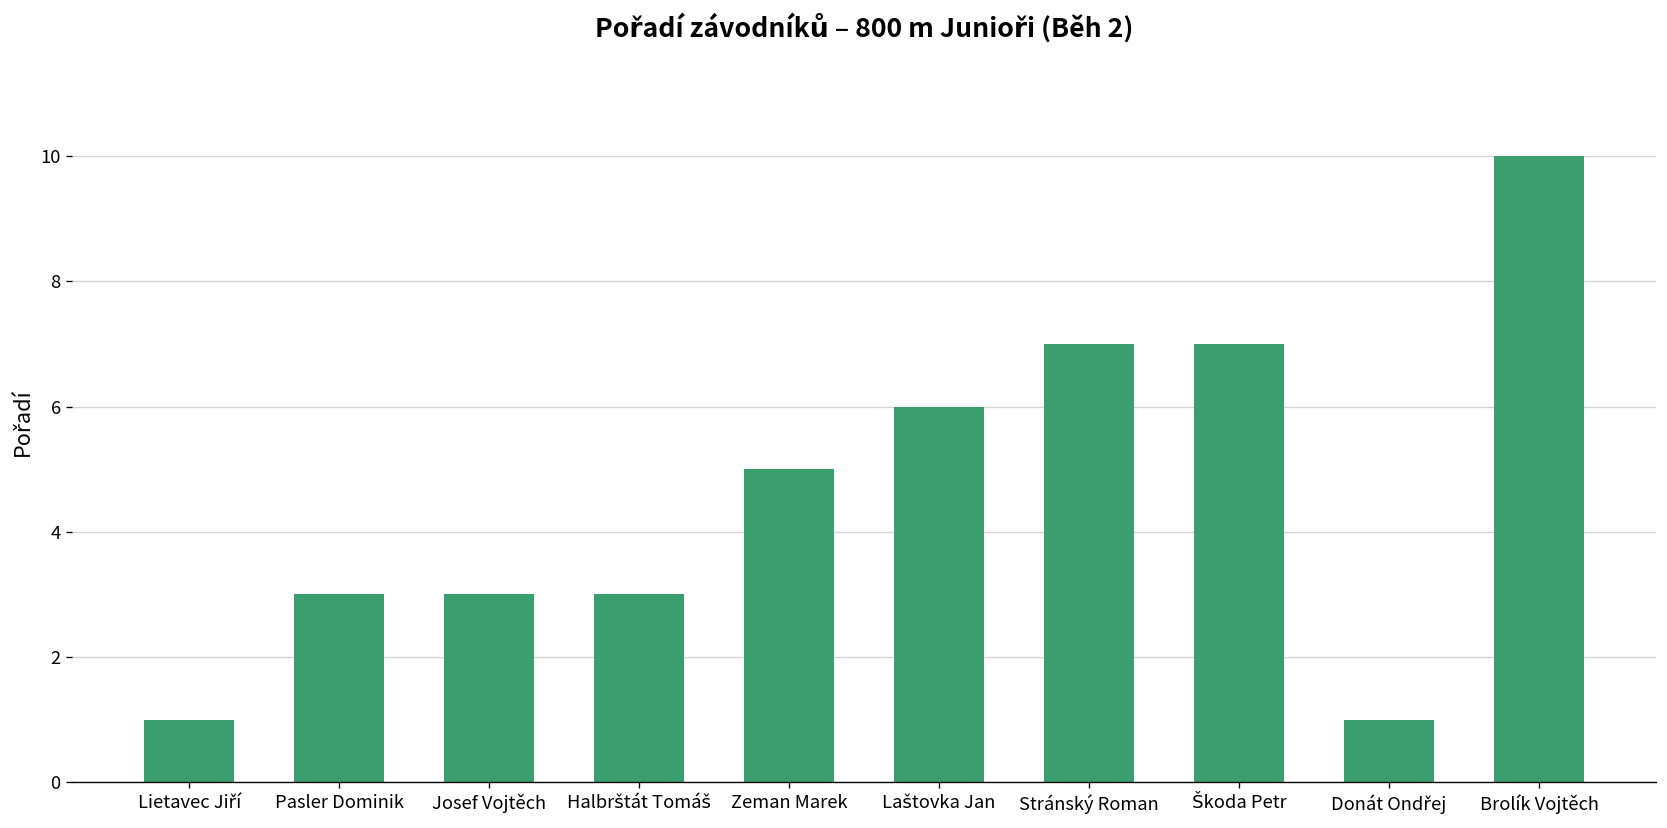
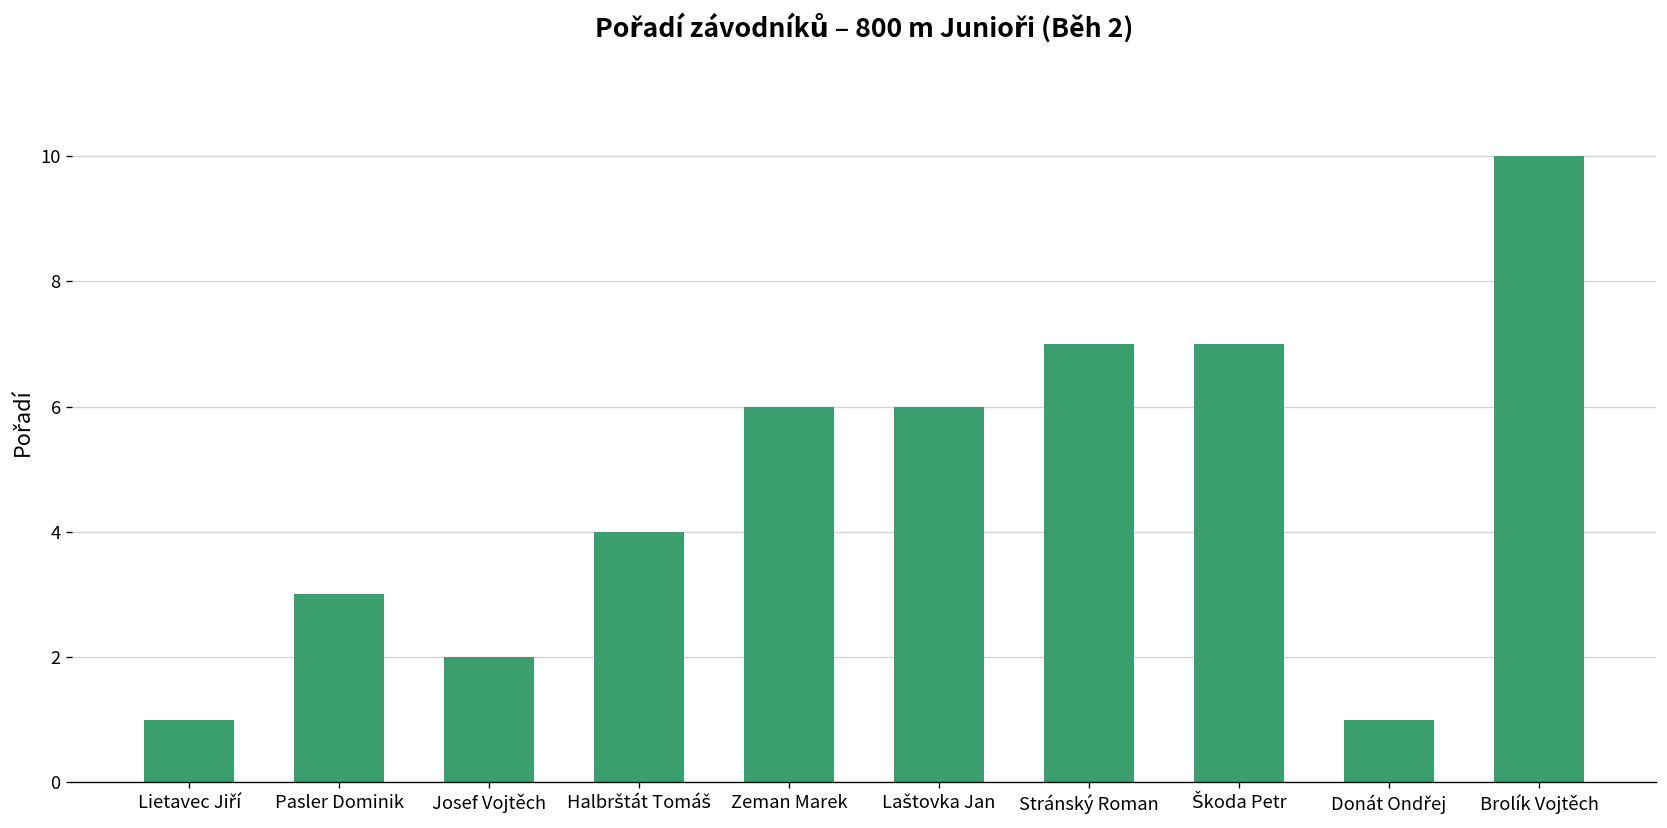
Josef Vojtěch: 3 -> 2
Halbrštát Tomáš: 3 -> 4
Zeman Marek: 5 -> 6
